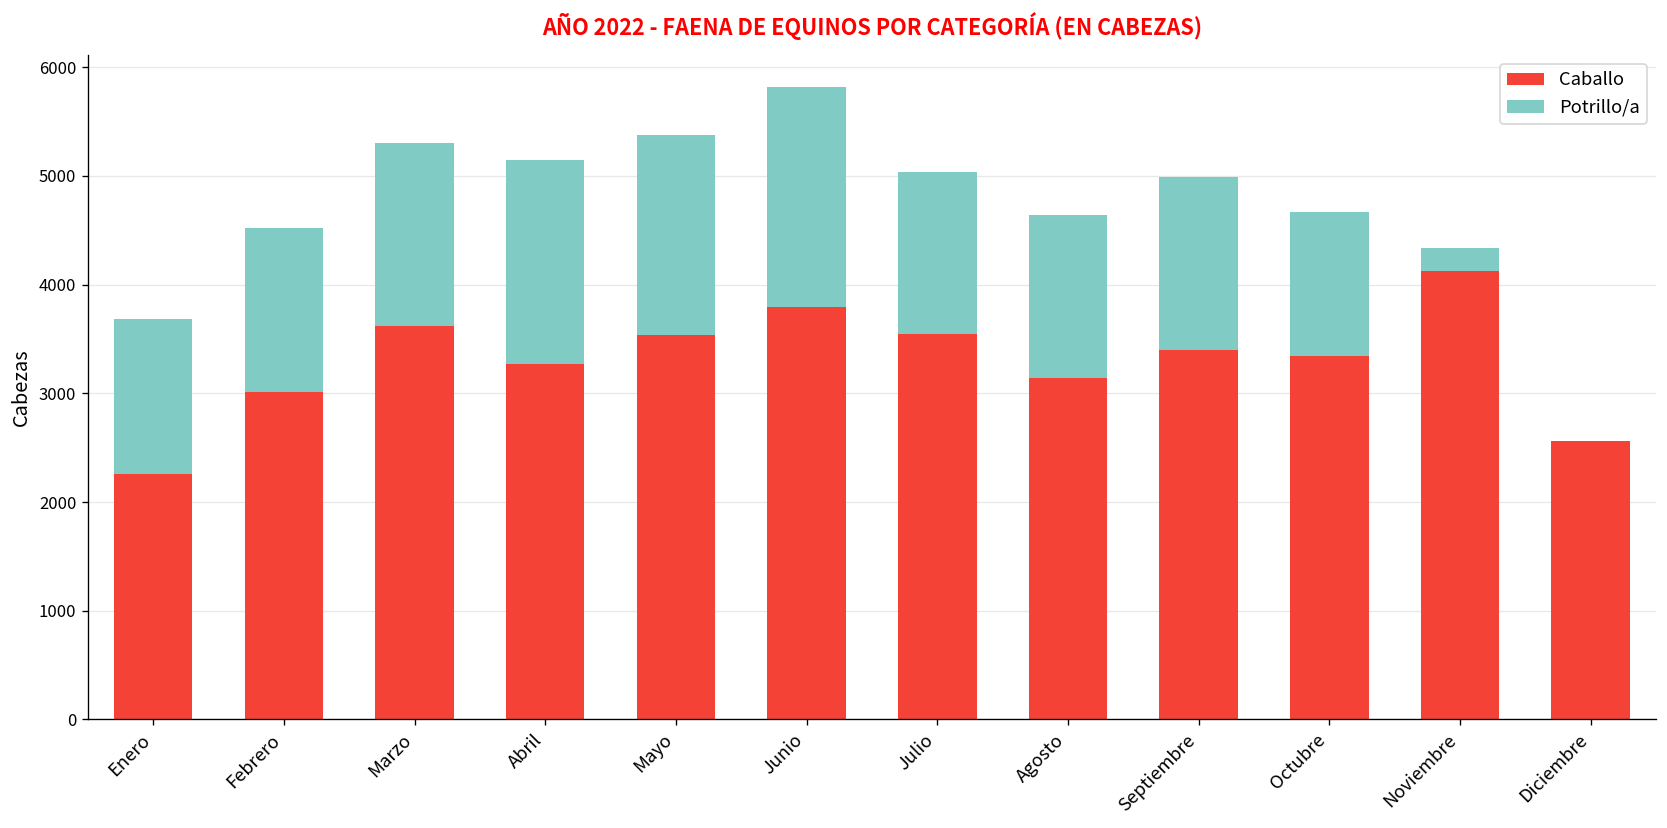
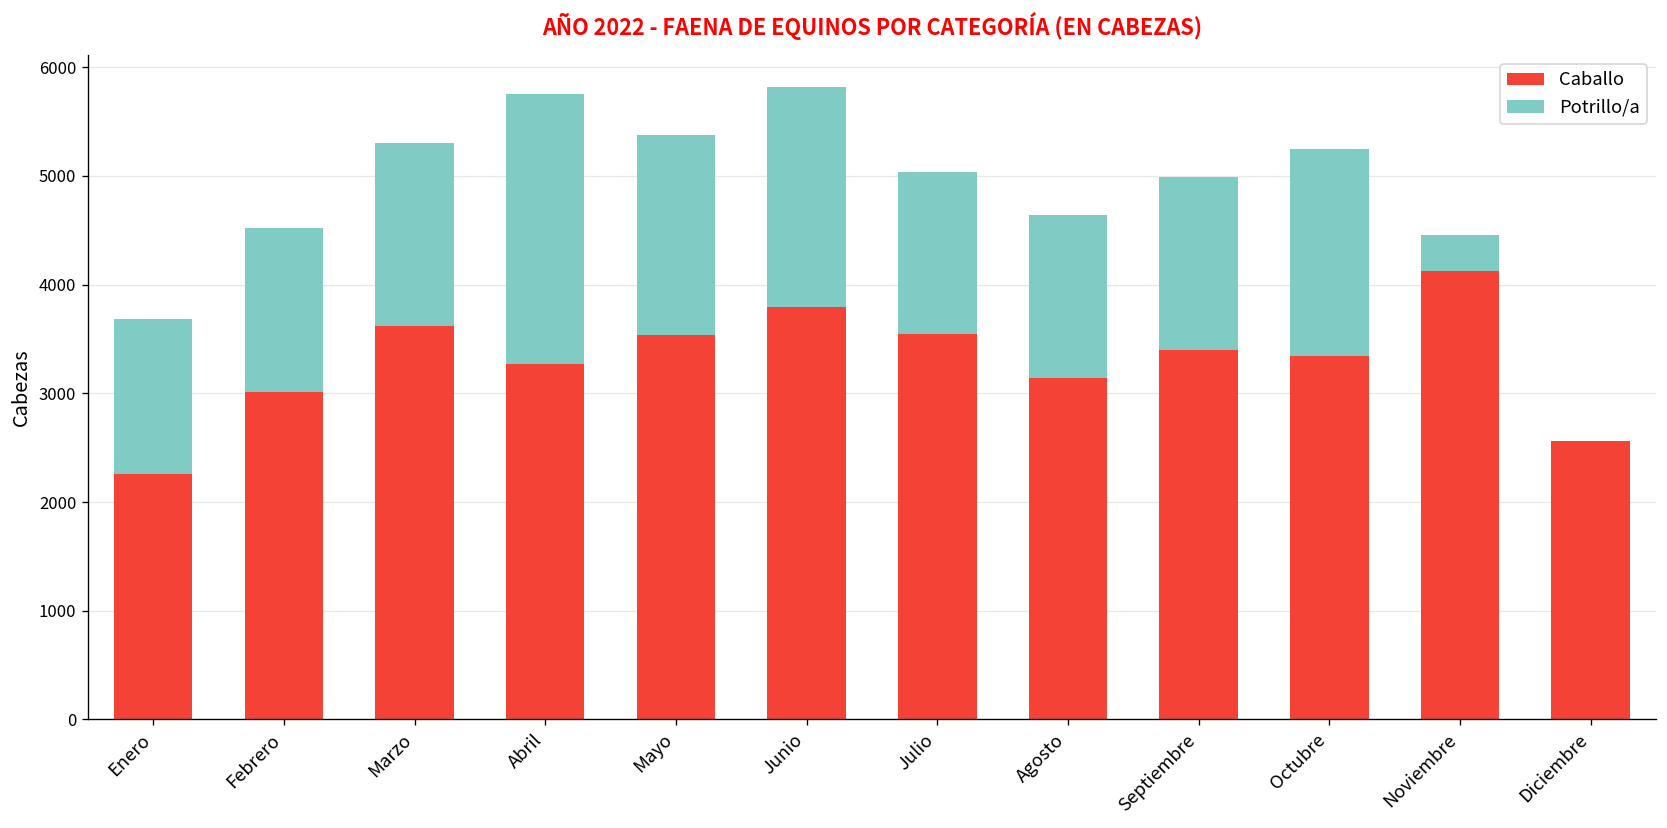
Potrillo/a, Abril: 1900 -> 2500
Potrillo/a, Octubre: 1300 -> 1900
Potrillo/a, Noviembre: 200 -> 300
